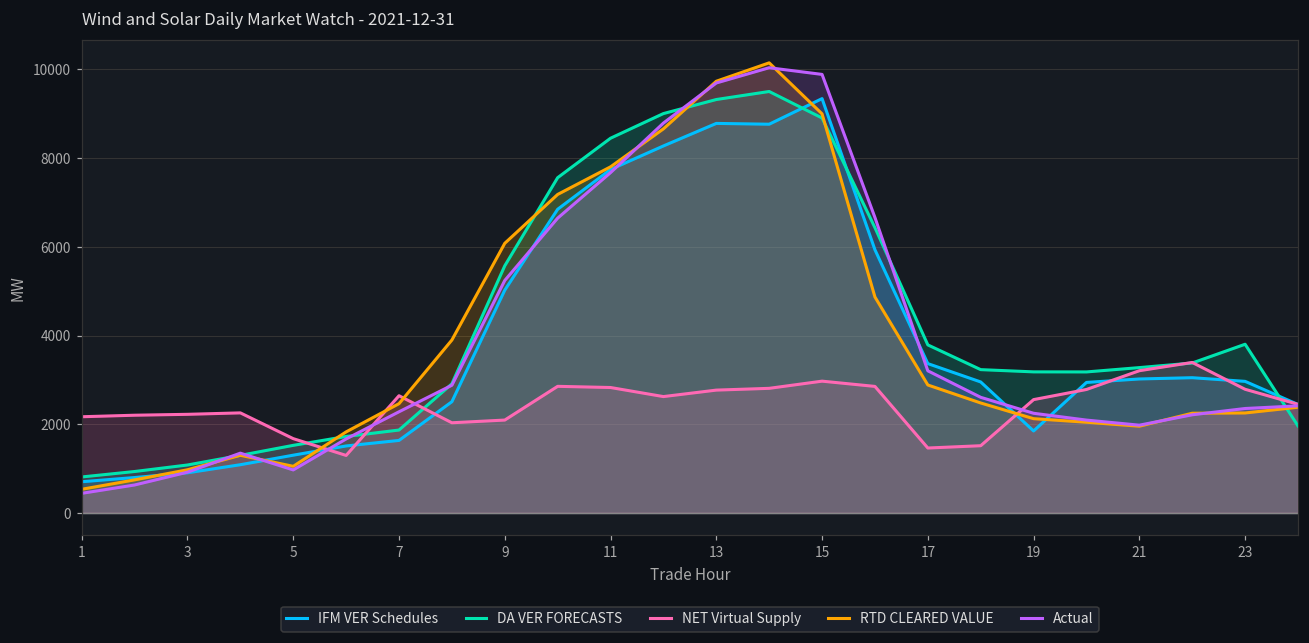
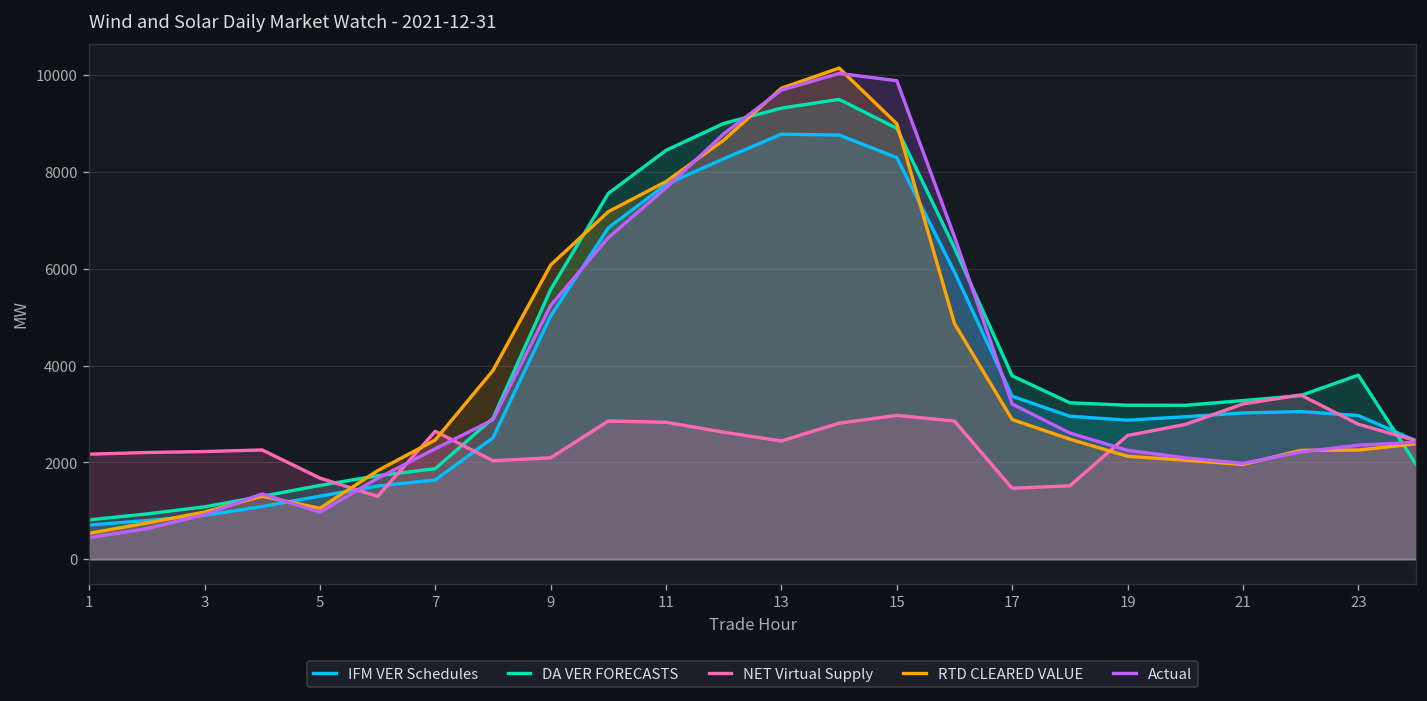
NET Virtual Supply, 13: 2800 -> 2400
IFM VER Schedules, 15: 9300 -> 8300
IFM VER Schedules, 19: 1800 -> 2900
